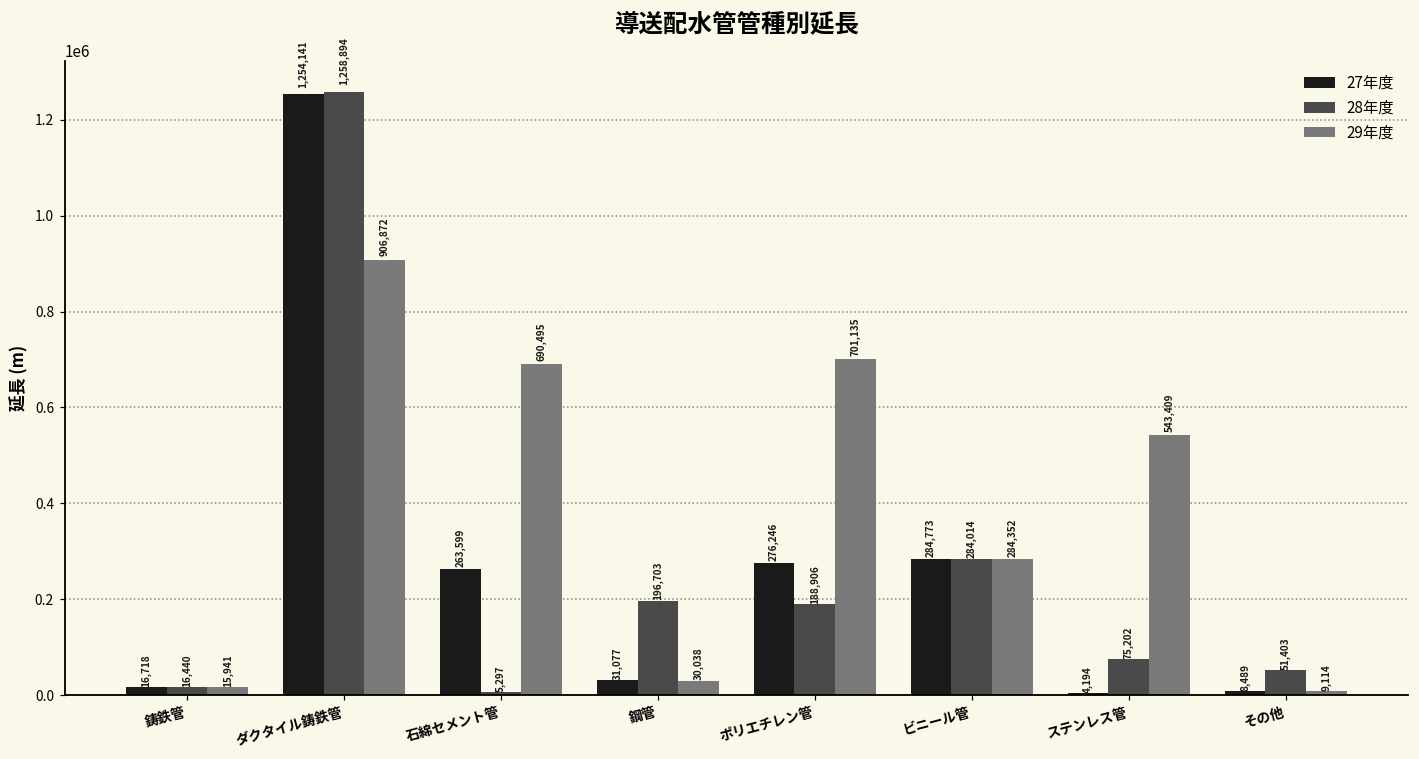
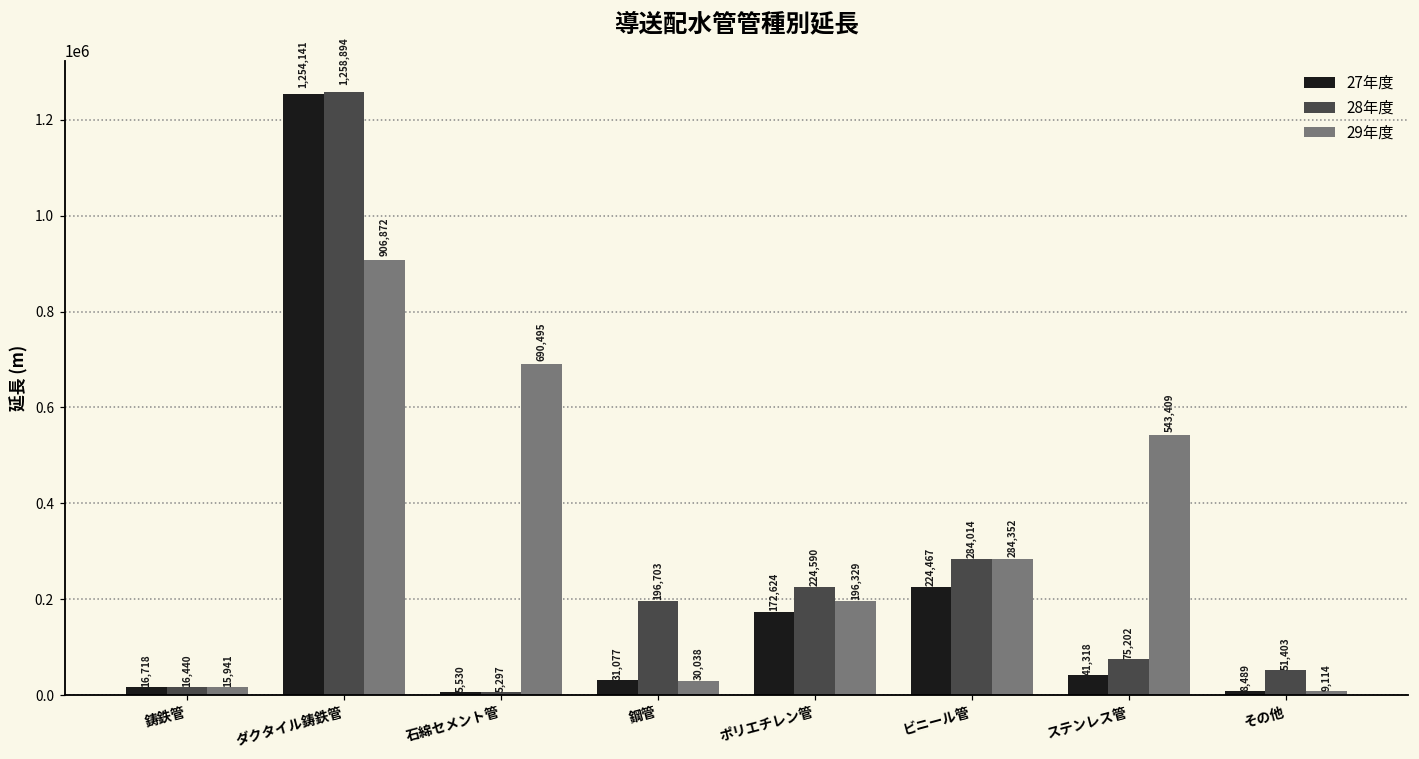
27年度, 石綿セメント管: 263,599 -> 5,530
27年度, ポリエチレン管: 276,246 -> 172,624
28年度, ポリエチレン管: 188,906 -> 224,590
29年度, ポリエチレン管: 701,135 -> 196,329
27年度, ビニール管: 284,773 -> 224,467
27年度, ステンレス管: 4,194 -> 41,318
